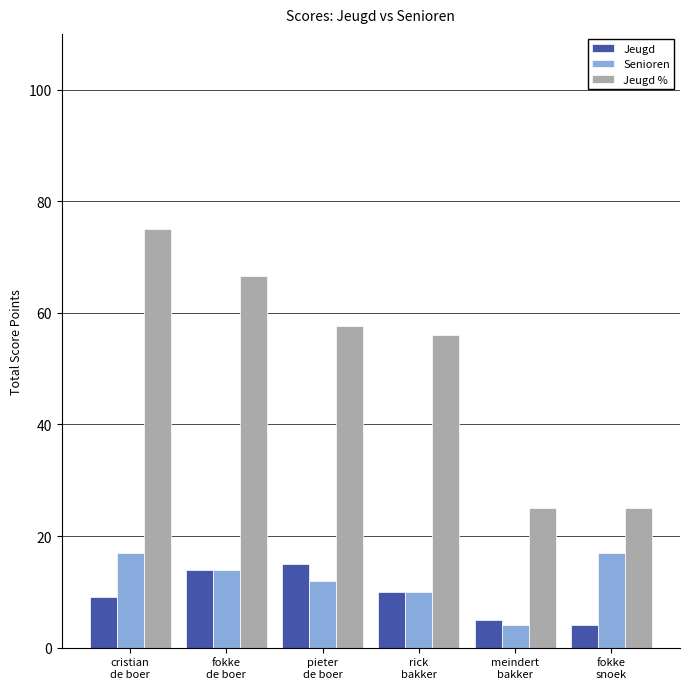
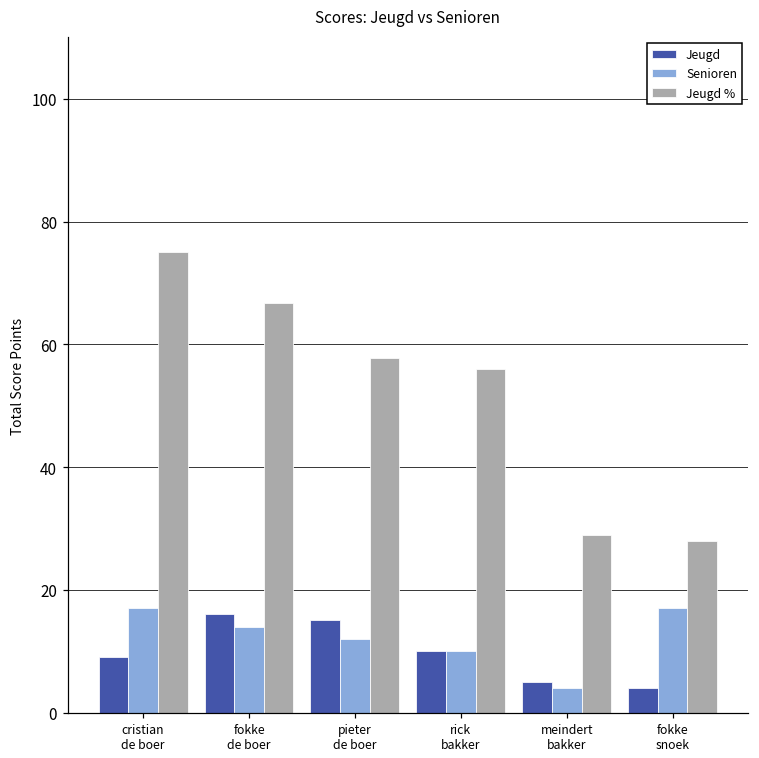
Jeugd, fokke de boer: 14 -> 16
Jeugd %, meindert bakker: 25 -> 29
Jeugd %, fokke snoek: 25 -> 28
